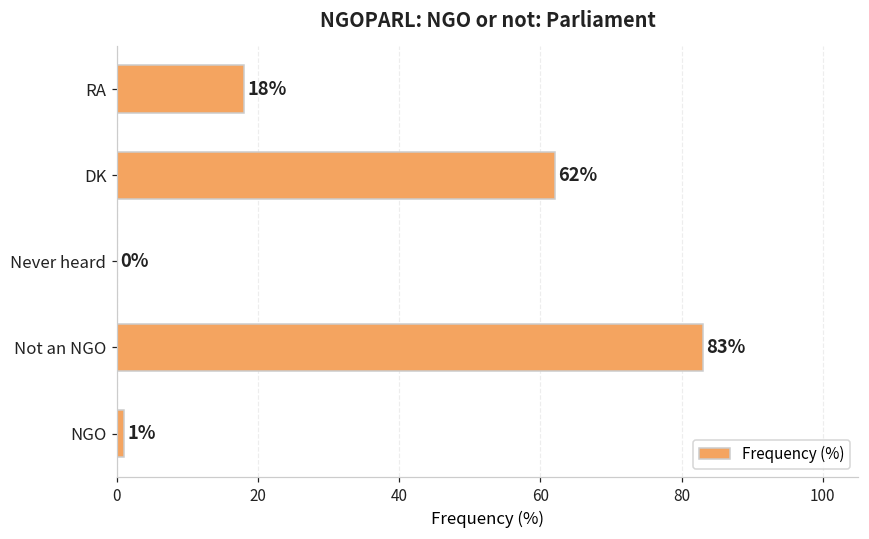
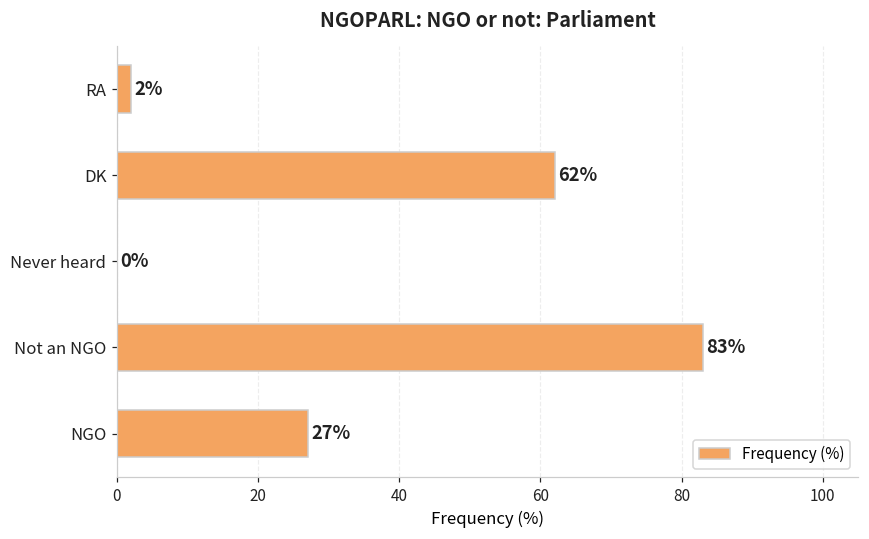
RA: 18% -> 2%
NGO: 1% -> 27%
